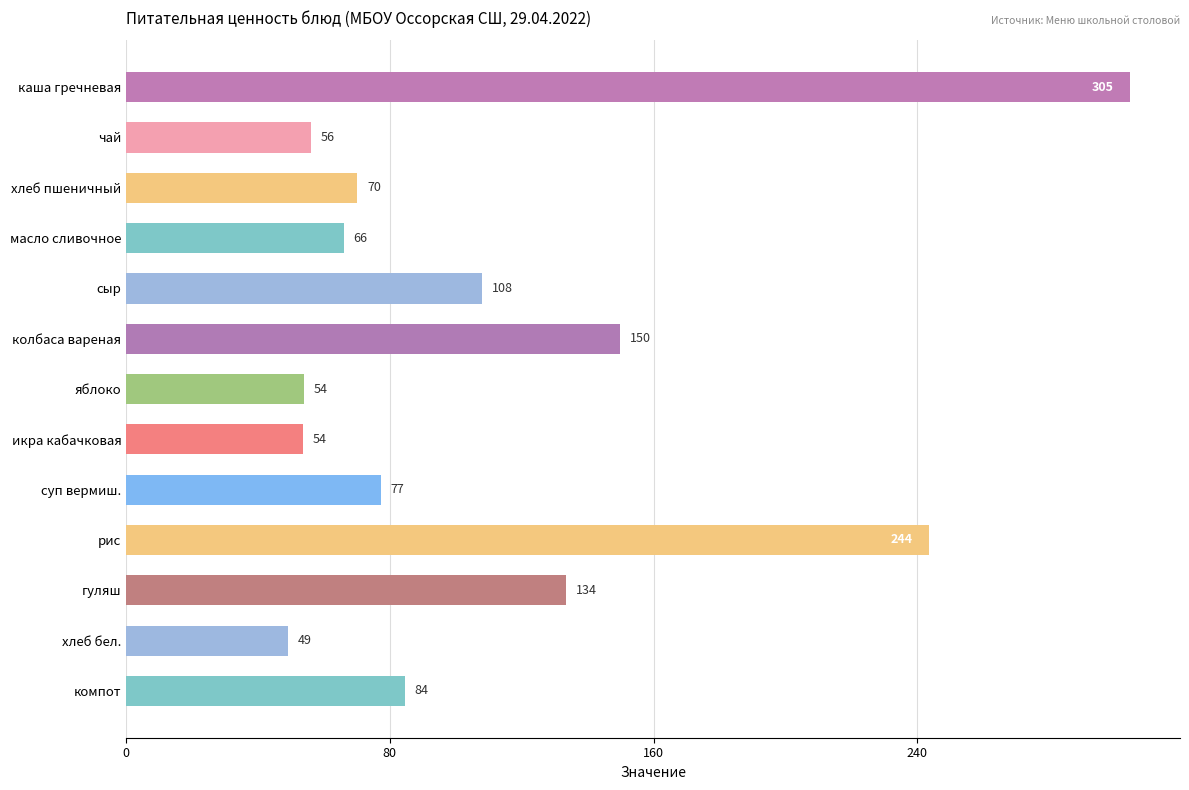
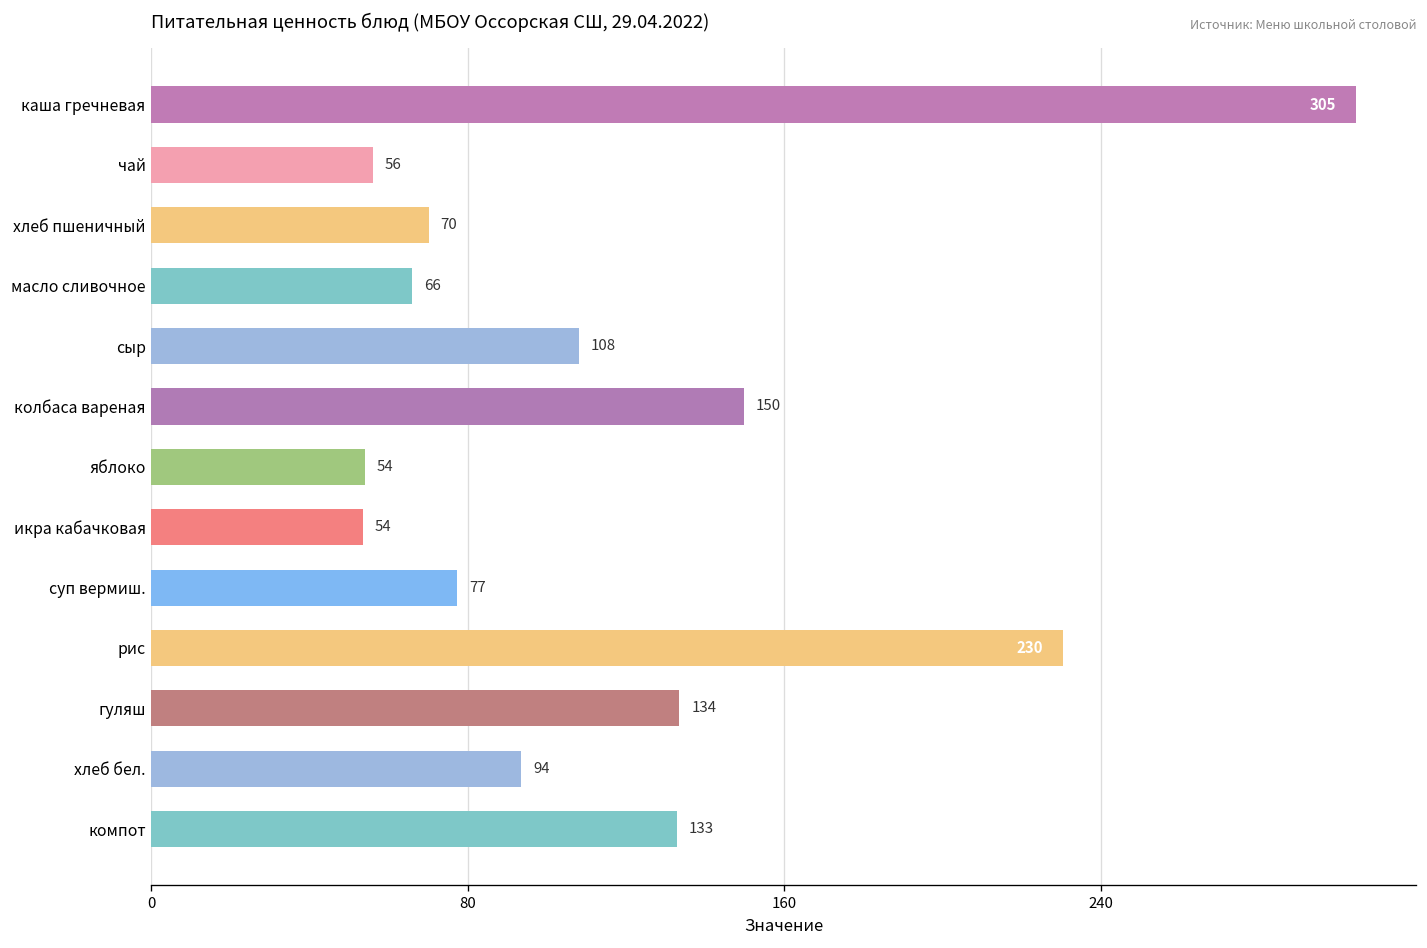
рис: 244 -> 230
хлеб бел.: 49 -> 94
компот: 84 -> 133
